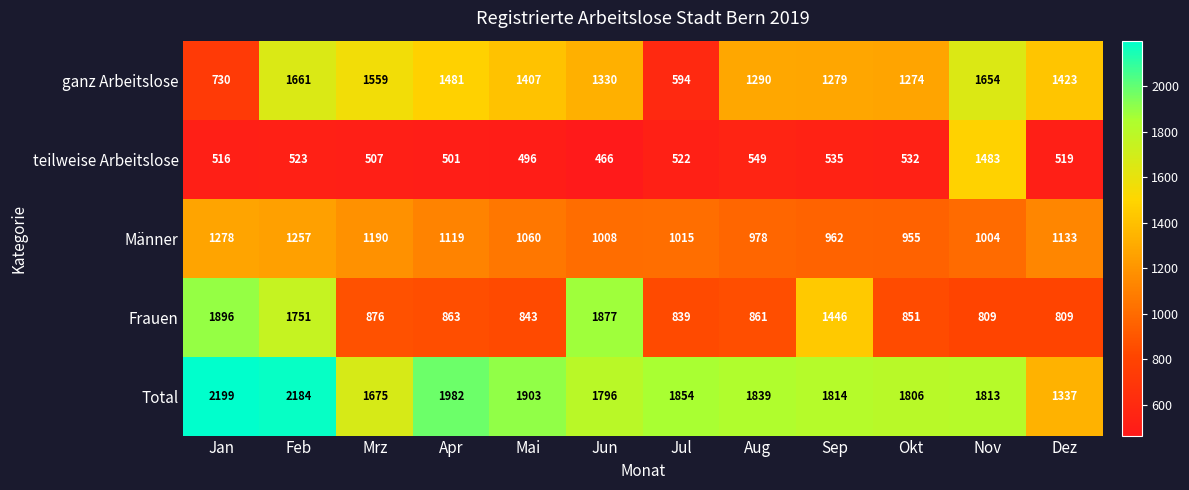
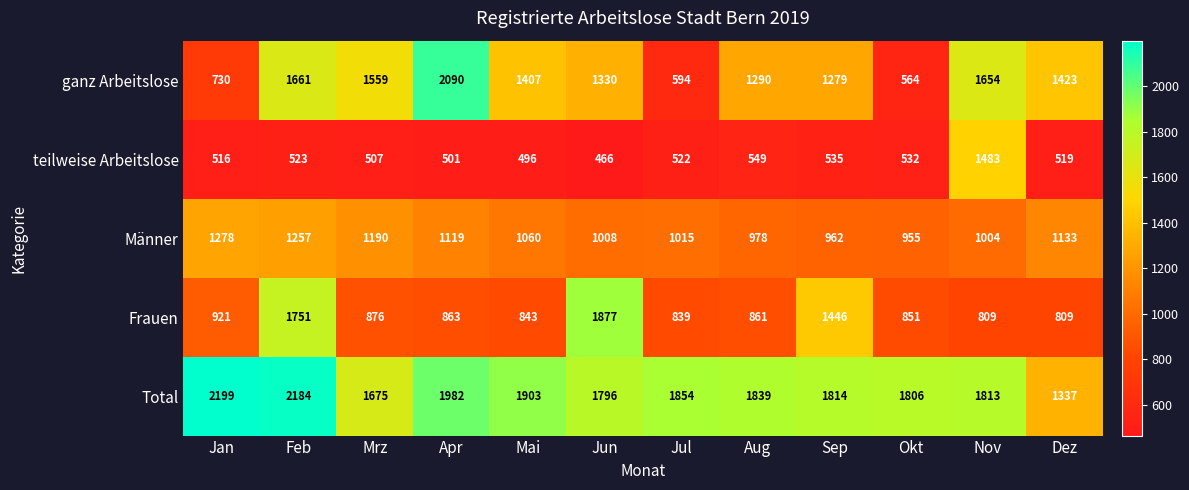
ganz Arbeitslose, Apr: 1481 -> 2090
ganz Arbeitslose, Okt: 1274 -> 564
Frauen, Jan: 1896 -> 921
